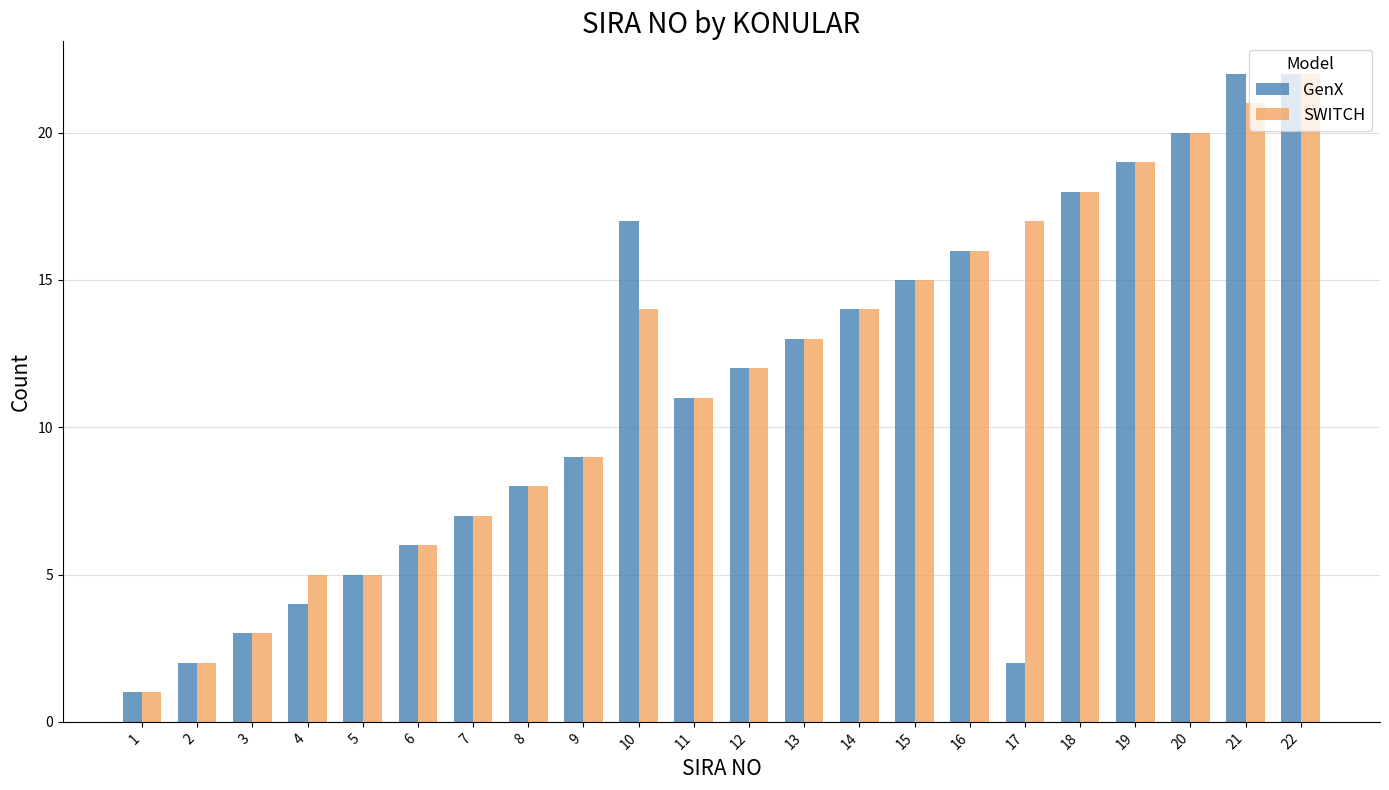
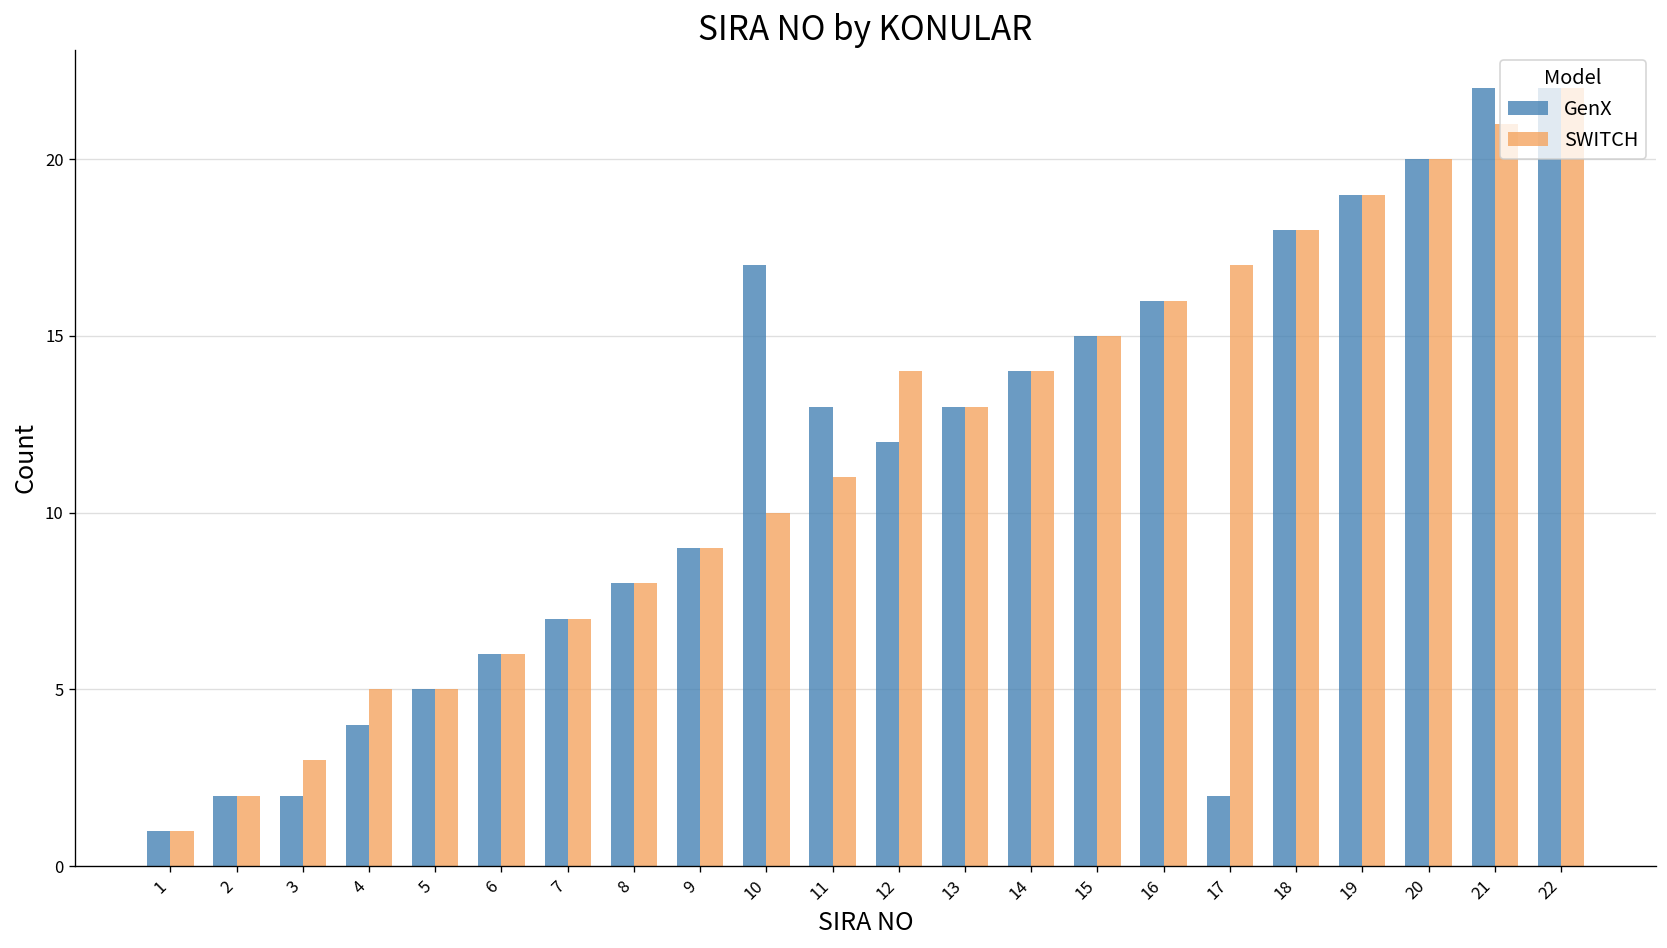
GenX, 3: 3 -> 2
SWITCH, 10: 14 -> 10
GenX, 11: 11 -> 13
SWITCH, 12: 12 -> 14
